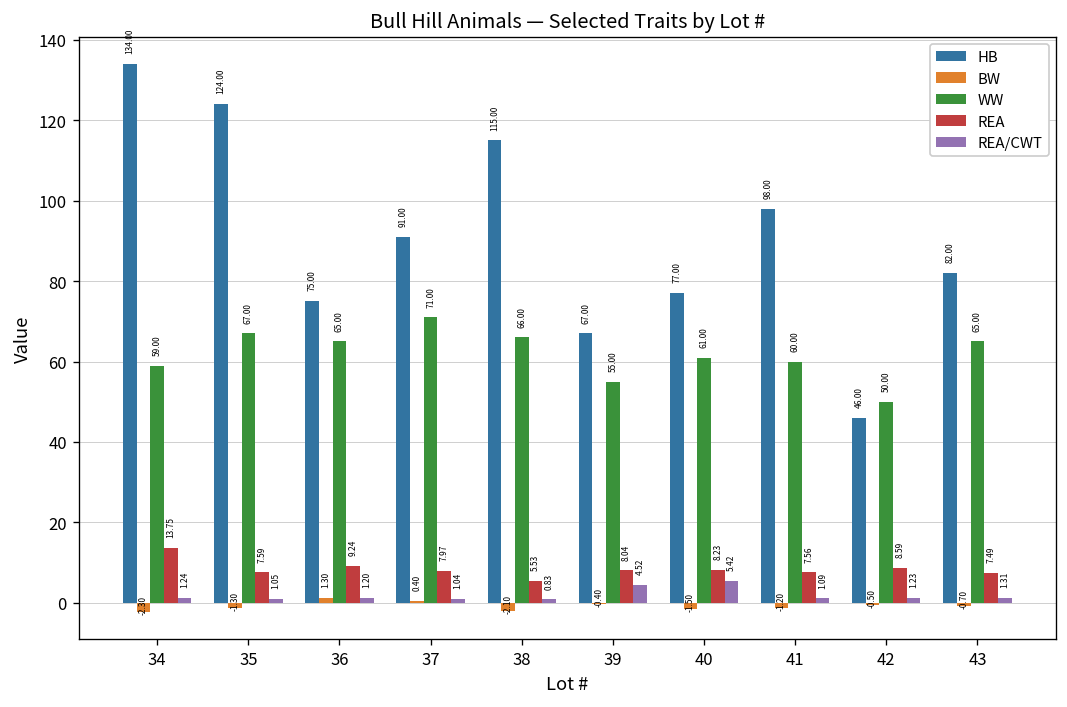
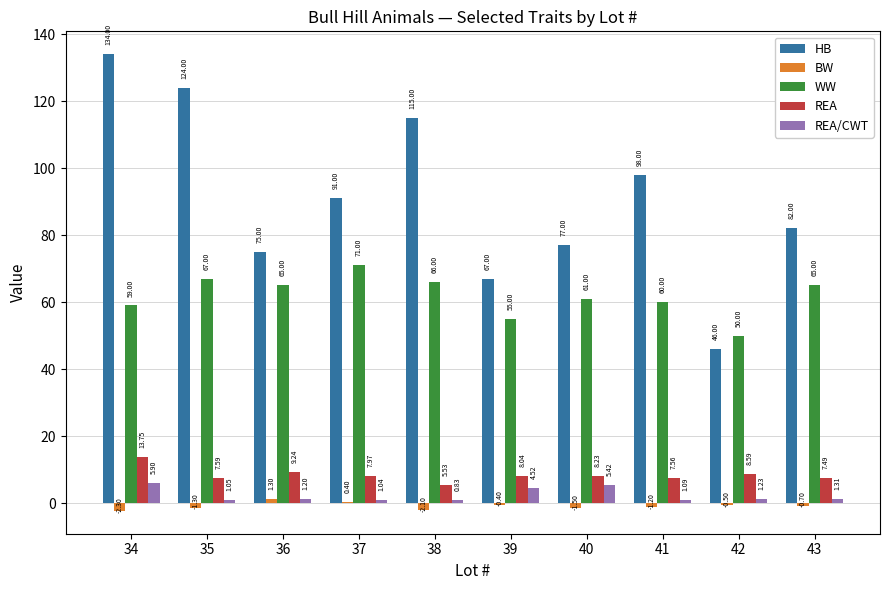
REA/CWT, 34: 1.24 -> 5.90
